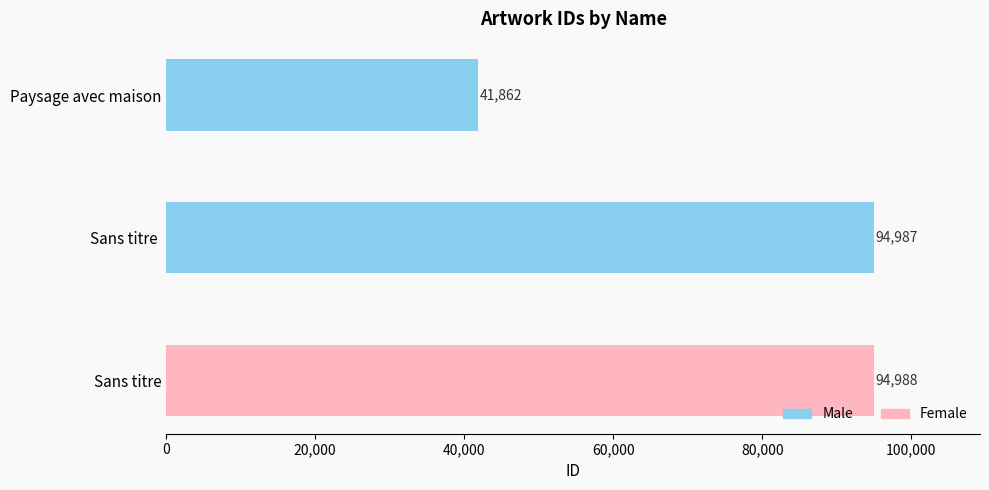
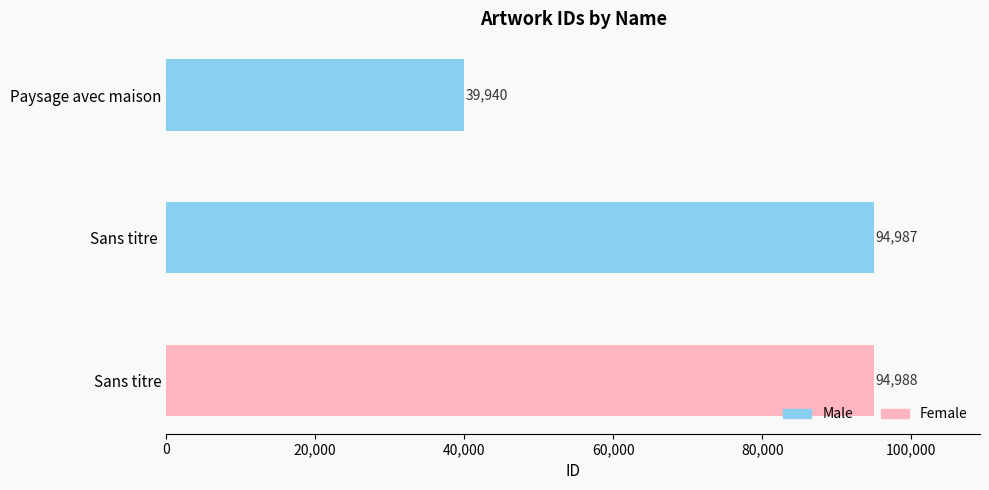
Paysage avec maison: 41,862 -> 39,940
